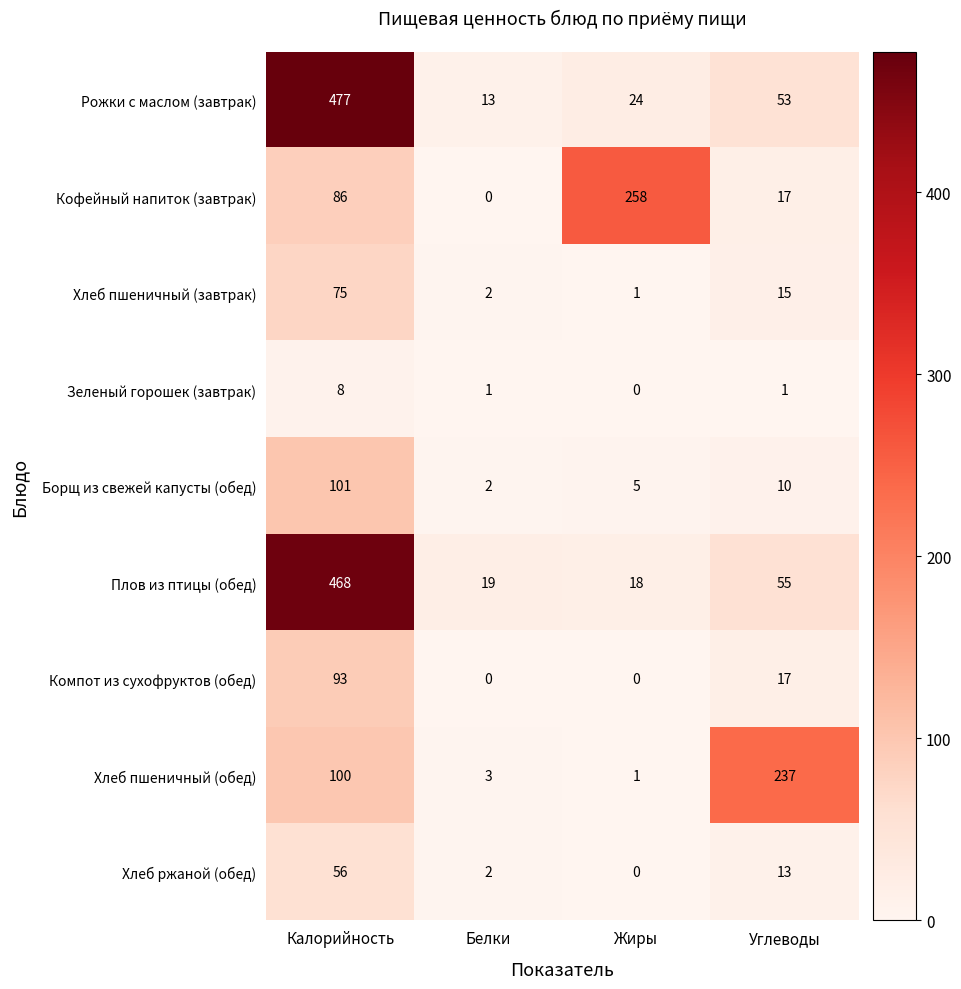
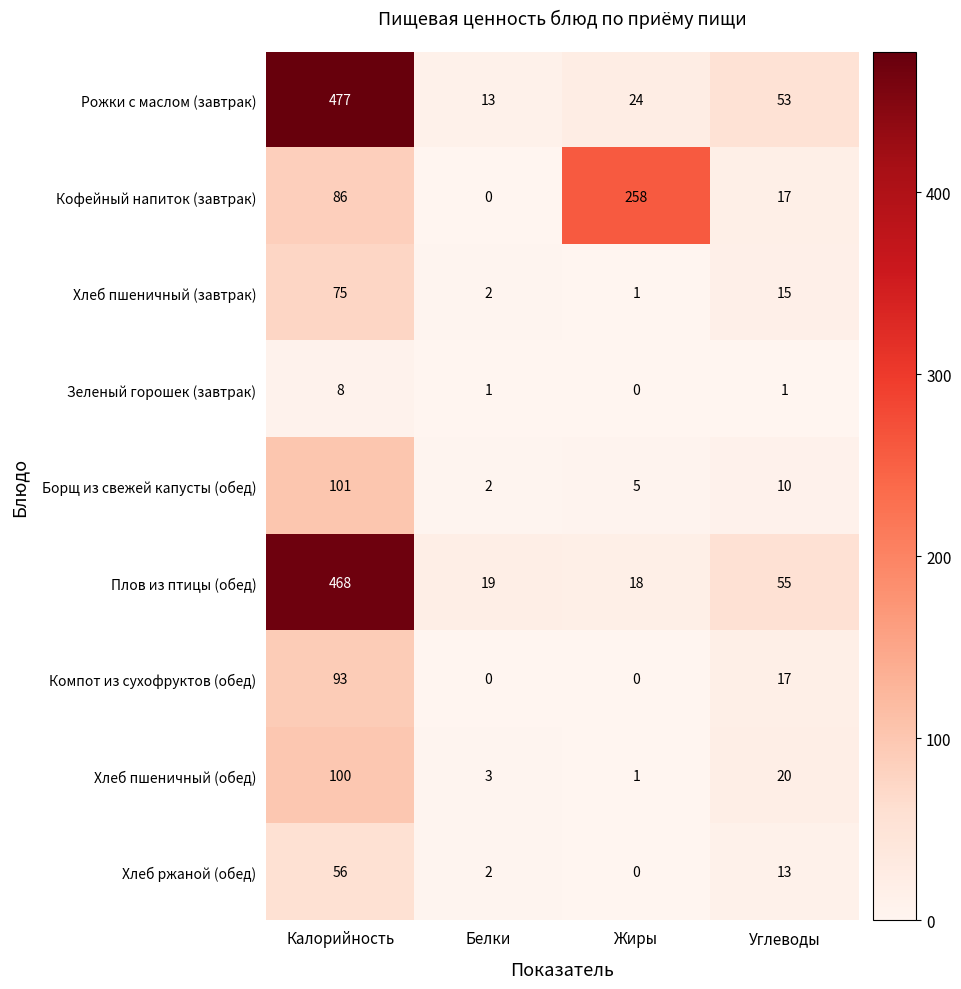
Хлеб пшеничный (обед), Углеводы: 237 -> 20
